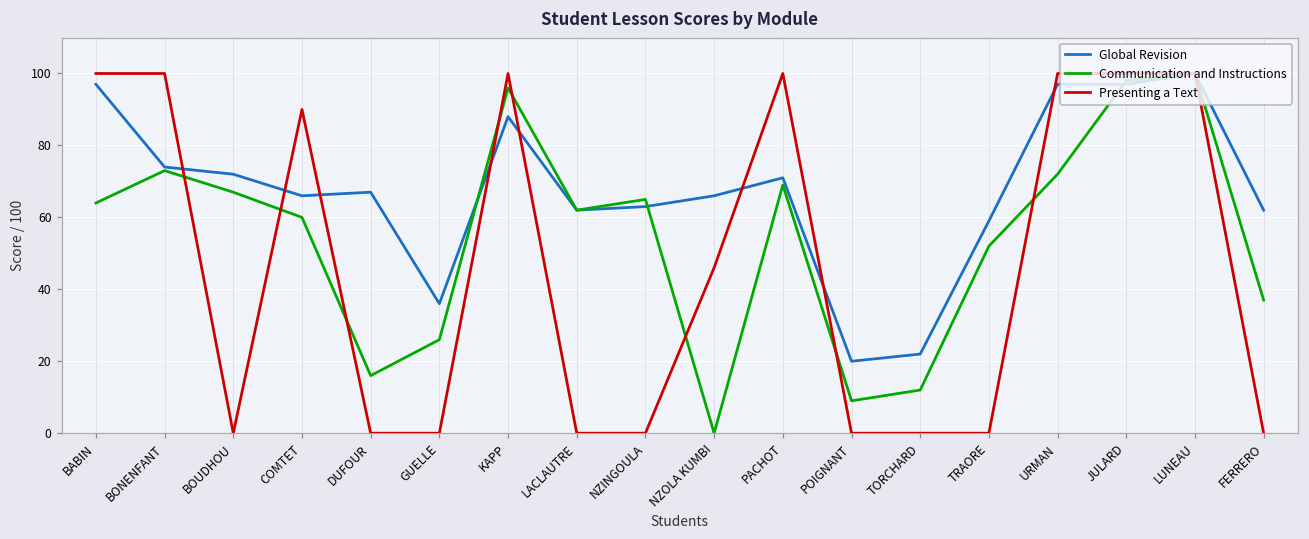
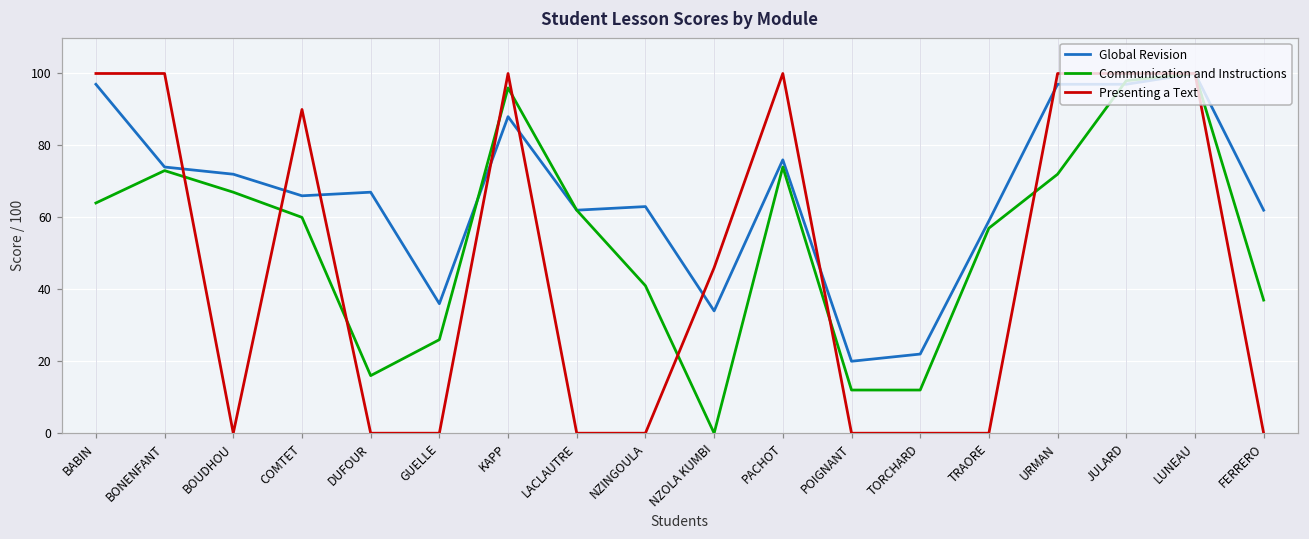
Communication and Instructions, NZINGOULA: 65 -> 41
Global Revision, NZOLA KUMBI: 66 -> 34
Global Revision, PACHOT: 71 -> 76
Communication and Instructions, PACHOT: 69 -> 74
Communication and Instructions, POIGNANT: 9 -> 12
Communication and Instructions, TRAORE: 52 -> 57
